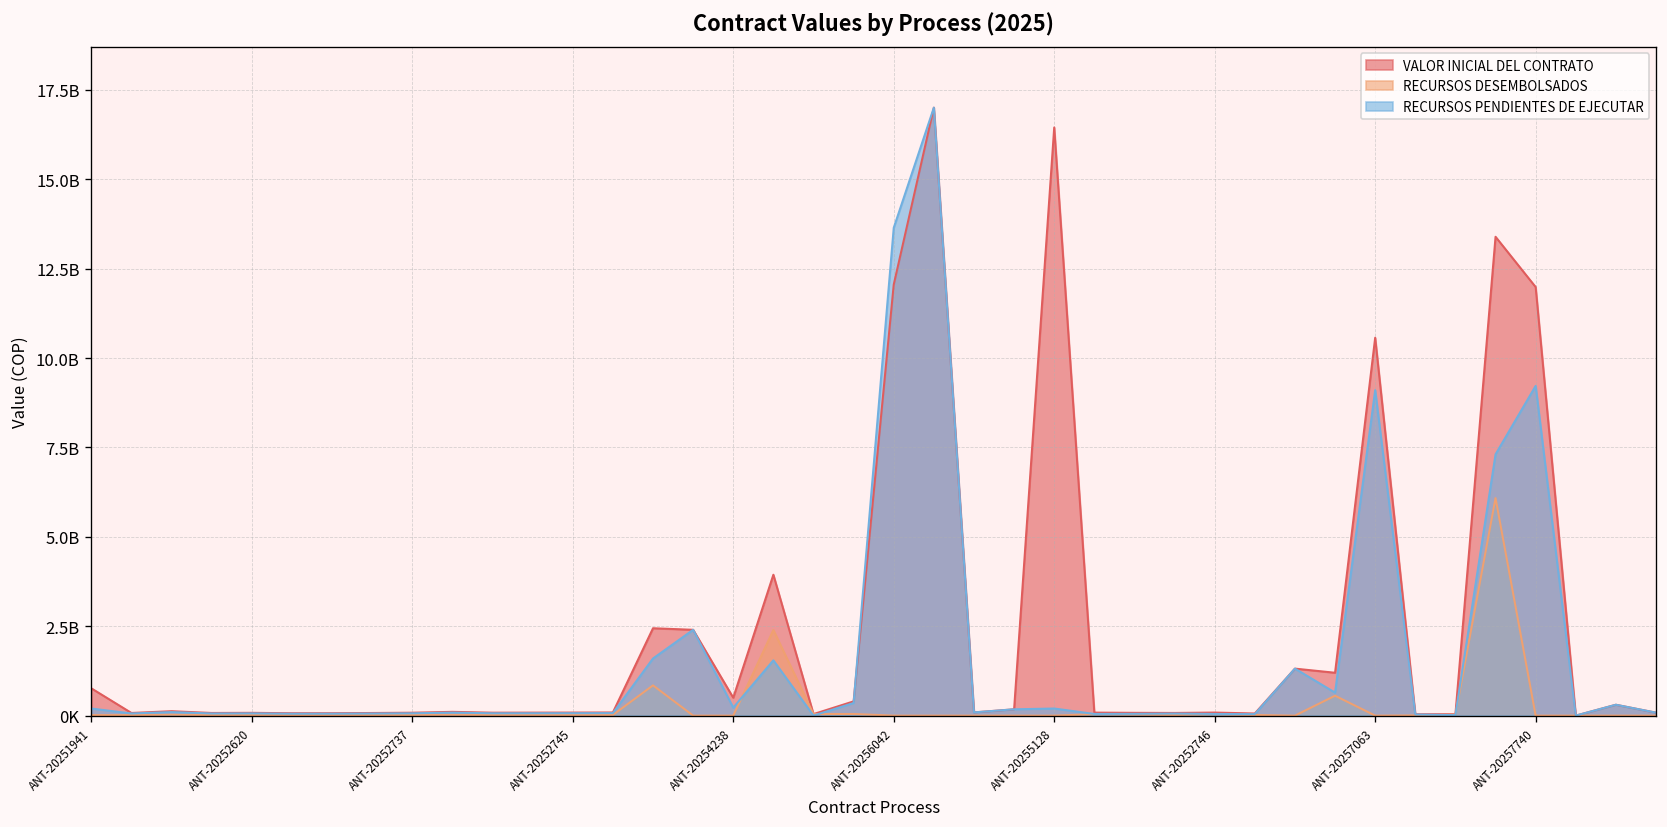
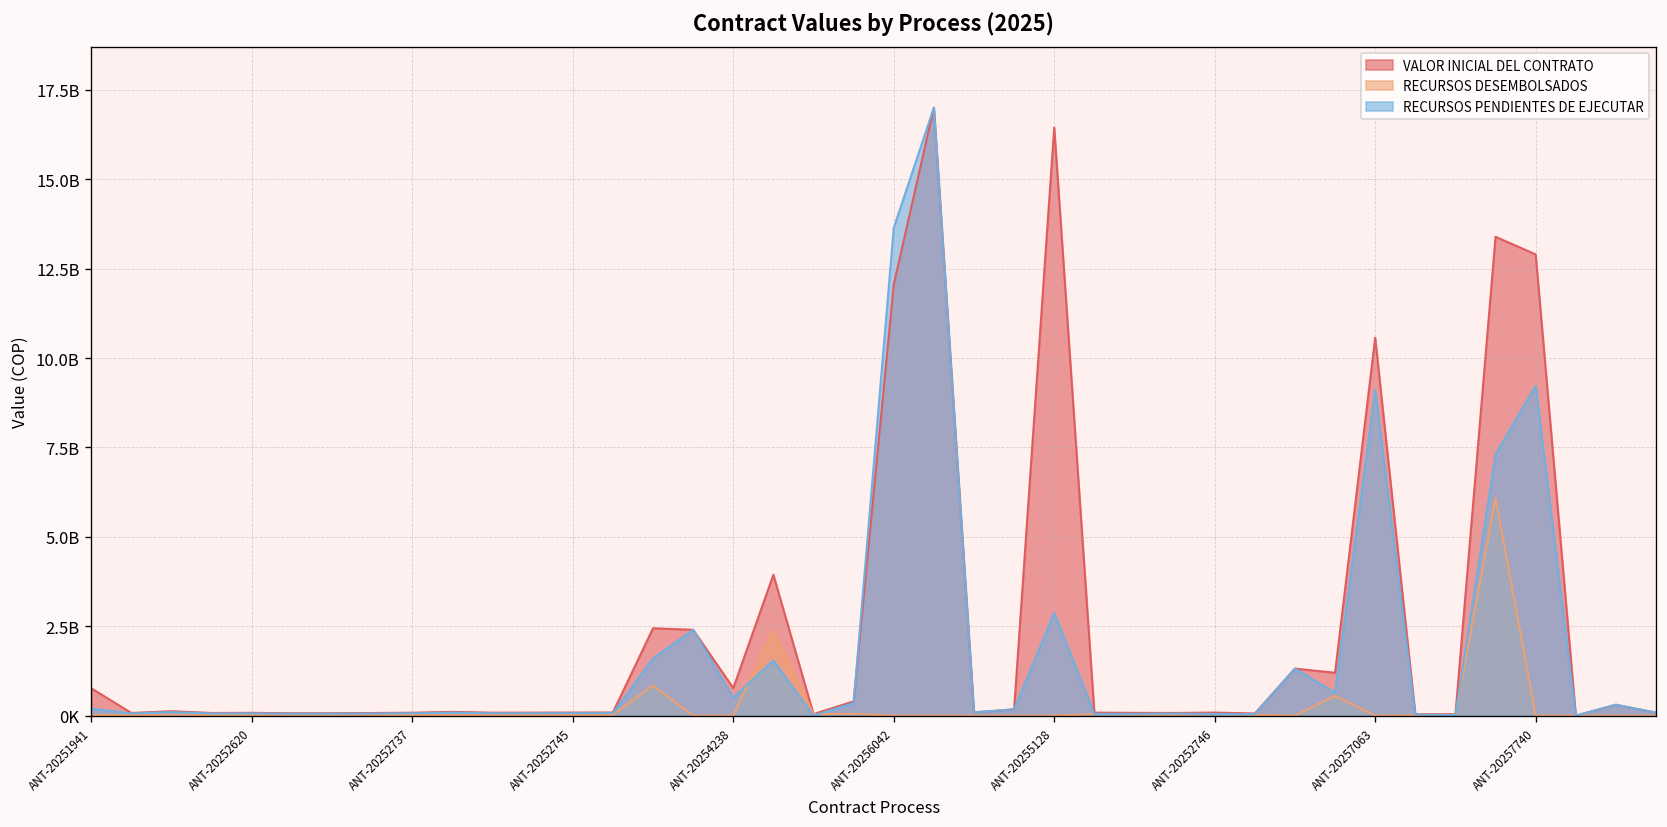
VALOR INICIAL DEL CONTRATO, ANT-20254238: 500000000 -> 800000000
RECURSOS PENDIENTES DE EJECUTAR, ANT-20254238: 200000000 -> 500000000
RECURSOS PENDIENTES DE EJECUTAR, ANT-20255128: 200000000 -> 2900000000
VALOR INICIAL DEL CONTRATO, ANT-20257740: 12000000000 -> 12900000000
